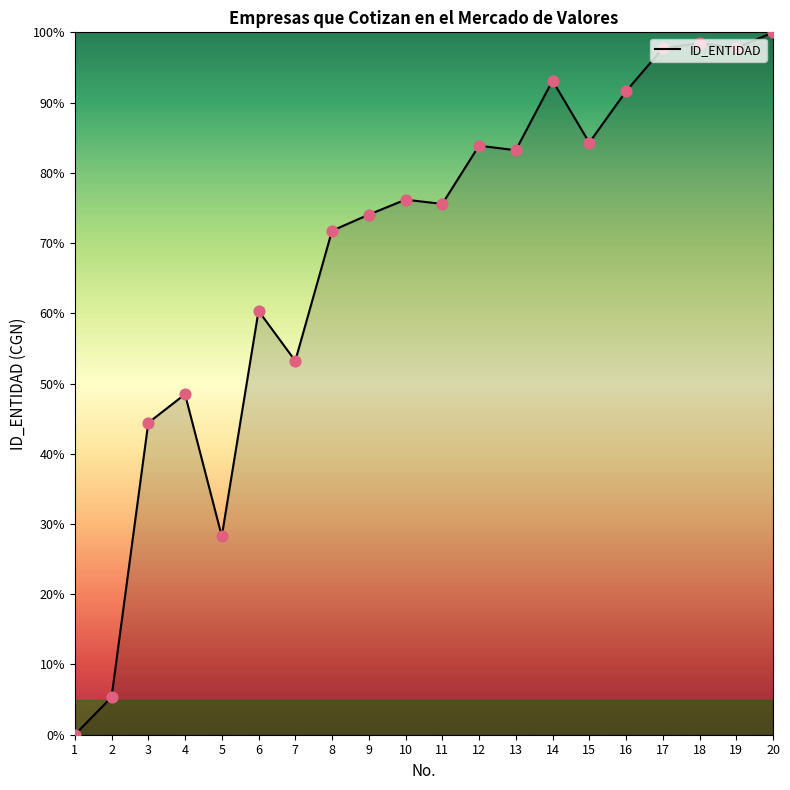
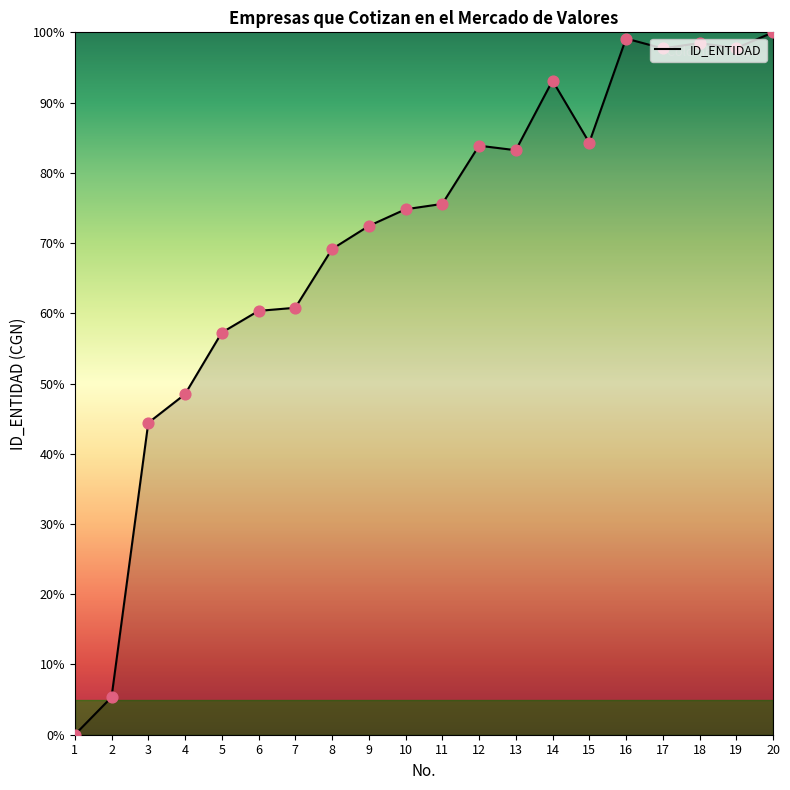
5: 28% -> 57%
7: 53% -> 61%
8: 72% -> 69%
9: 74% -> 72%
10: 76% -> 75%
16: 92% -> 99%
